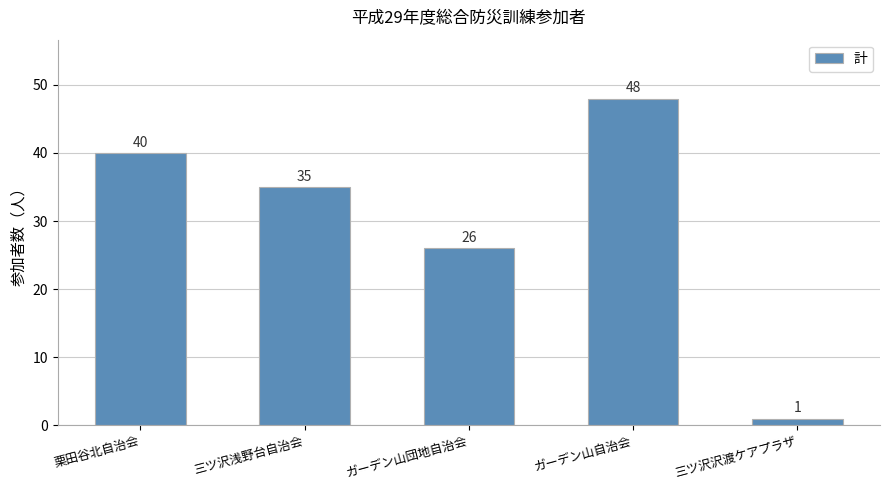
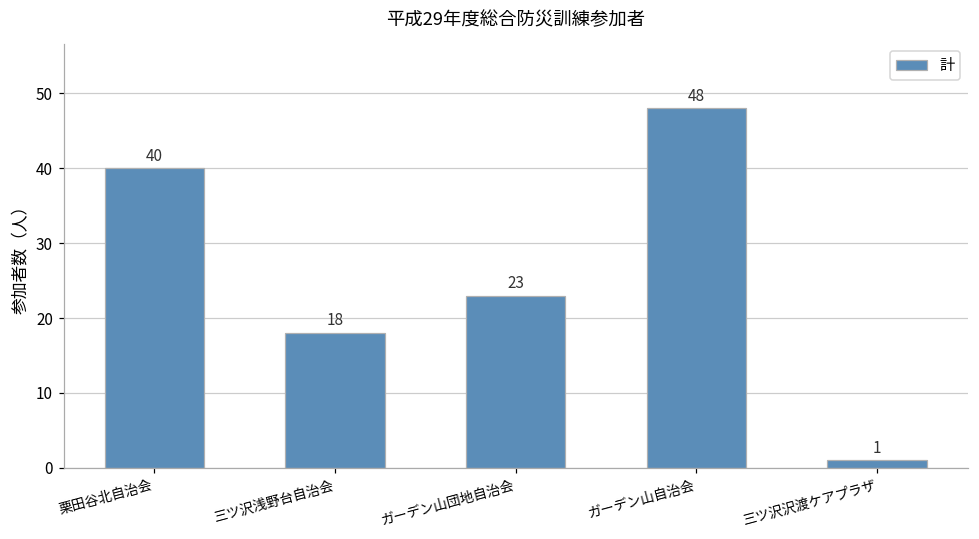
三ツ沢浅野台自治会: 35 -> 18
ガーデン山団地自治会: 26 -> 23
